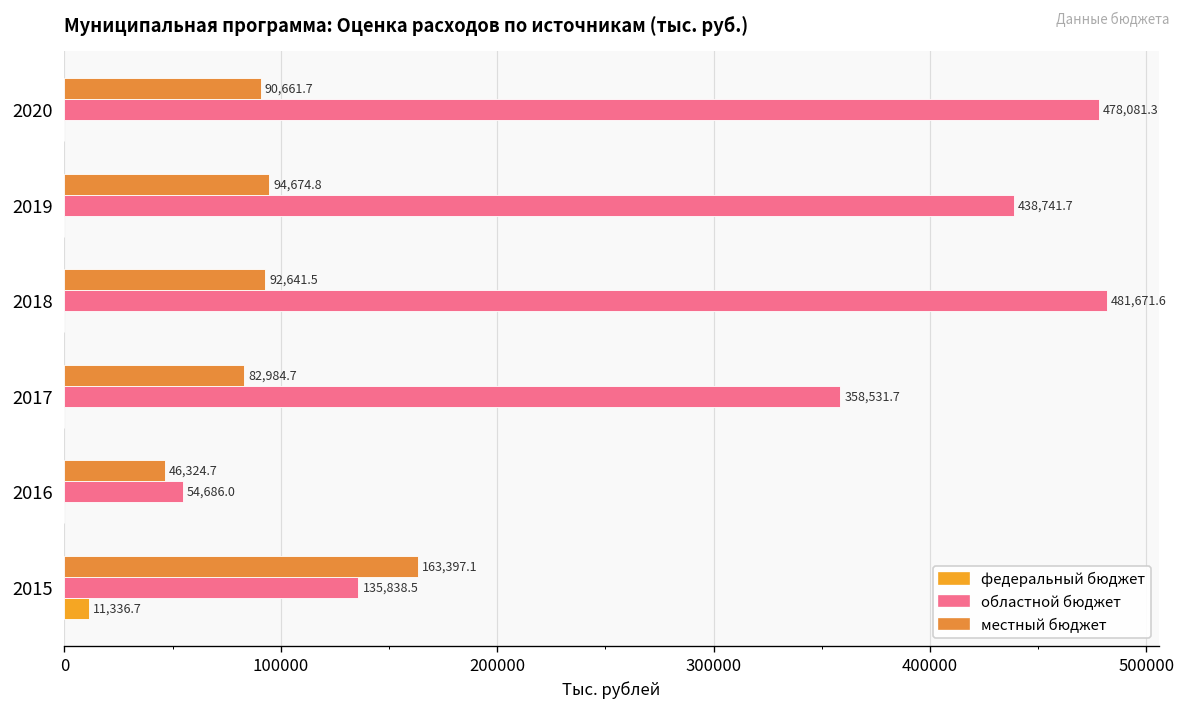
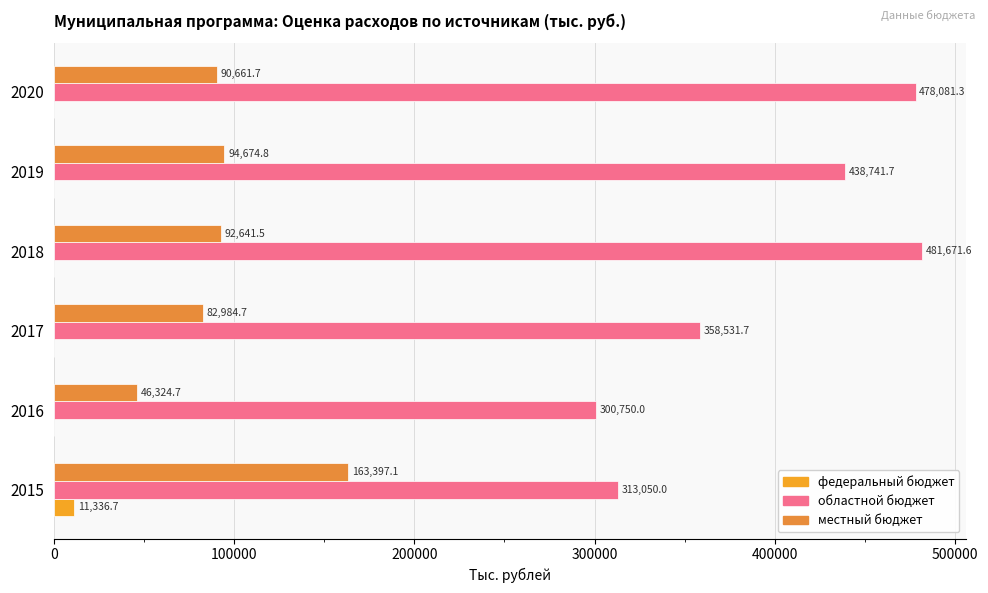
областной бюджет, 2016: 54,686.0 -> 300,750.0
областной бюджет, 2015: 135,838.5 -> 313,050.0
